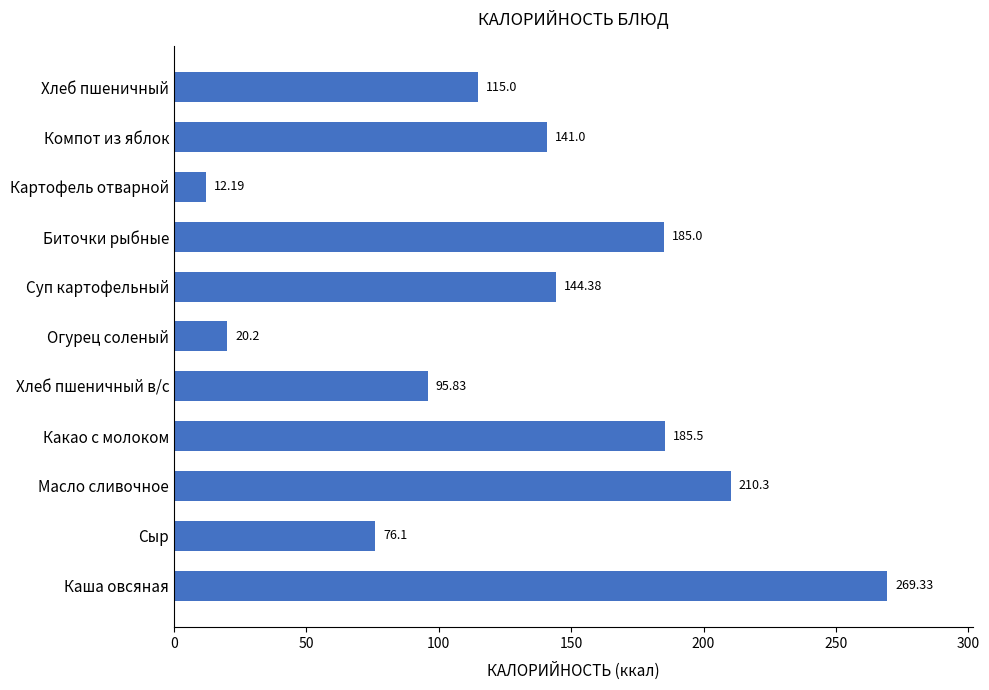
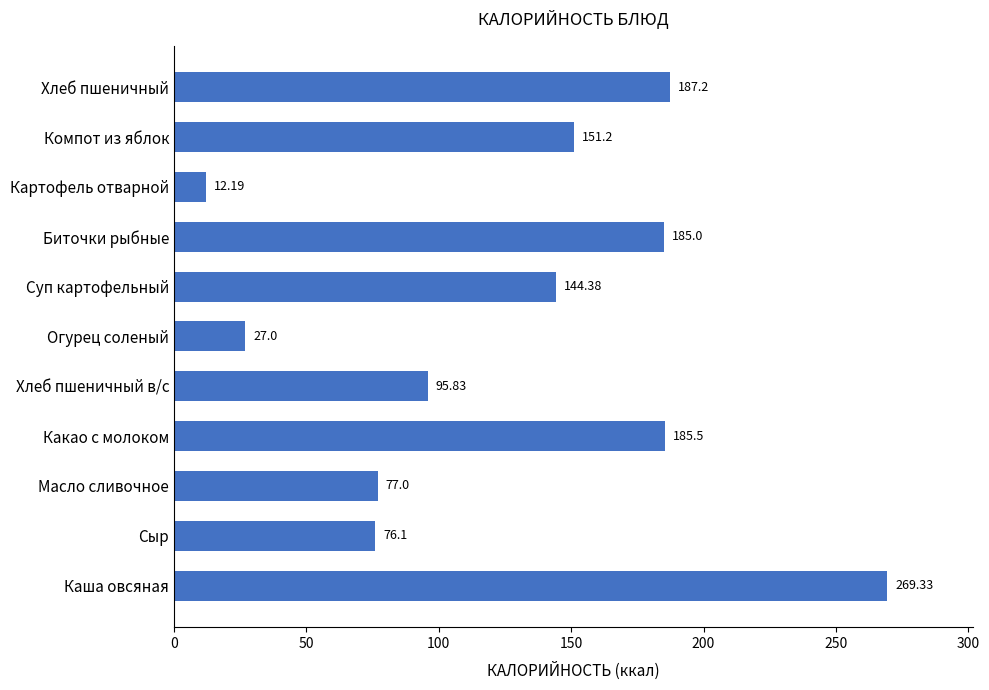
Хлеб пшеничный: 115.0 -> 187.2
Компот из яблок: 141.0 -> 151.2
Огурец соленый: 20.2 -> 27.0
Масло сливочное: 210.3 -> 77.0
